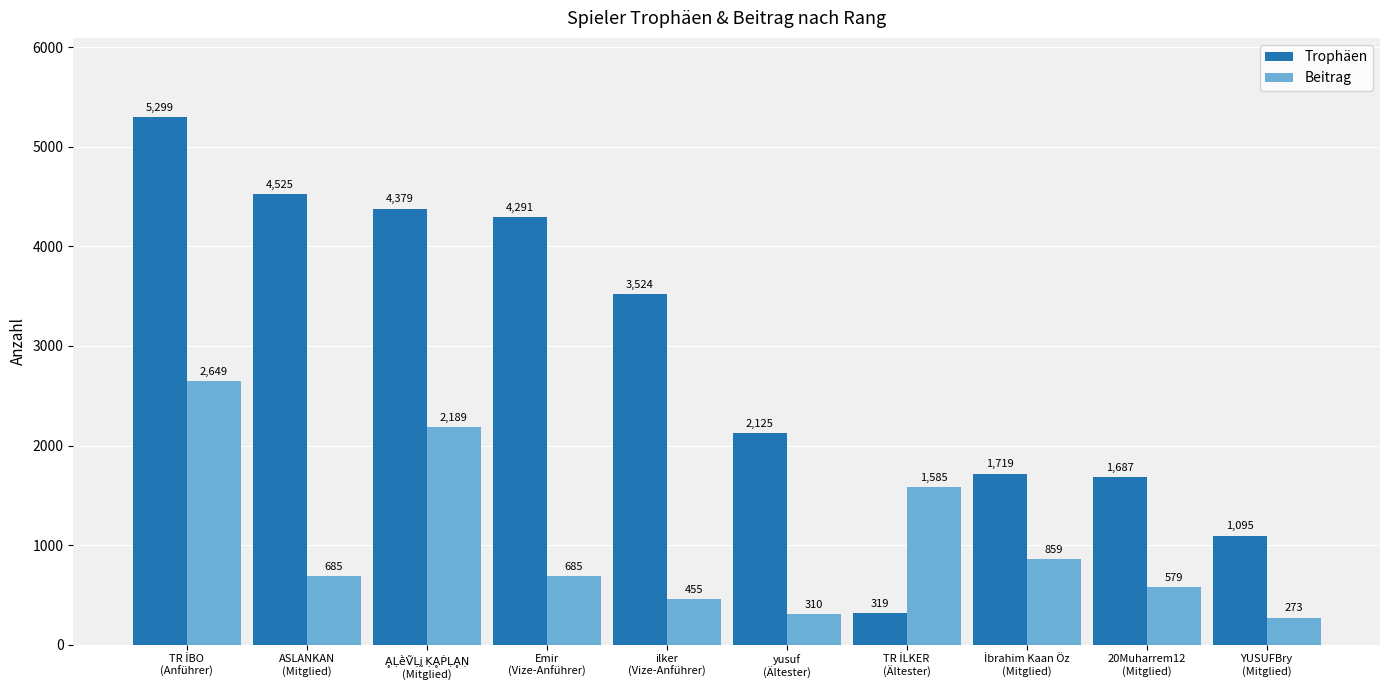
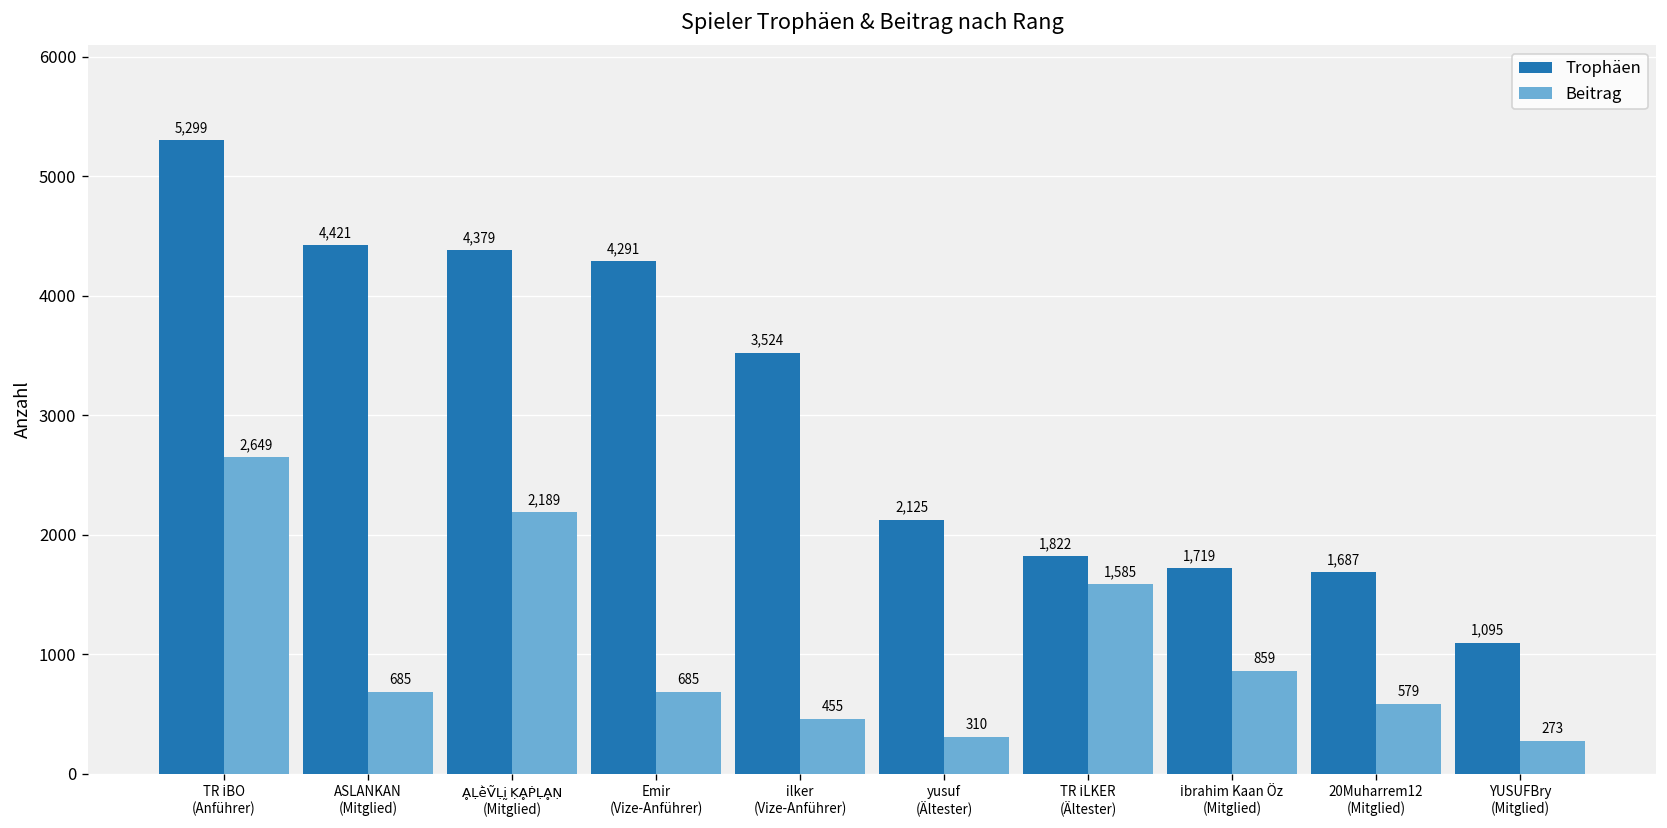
Trophäen, ASLANKAN (Mitglied): 4,525 -> 4,421
Trophäen, TR İLKER (Ältester): 319 -> 1,822
